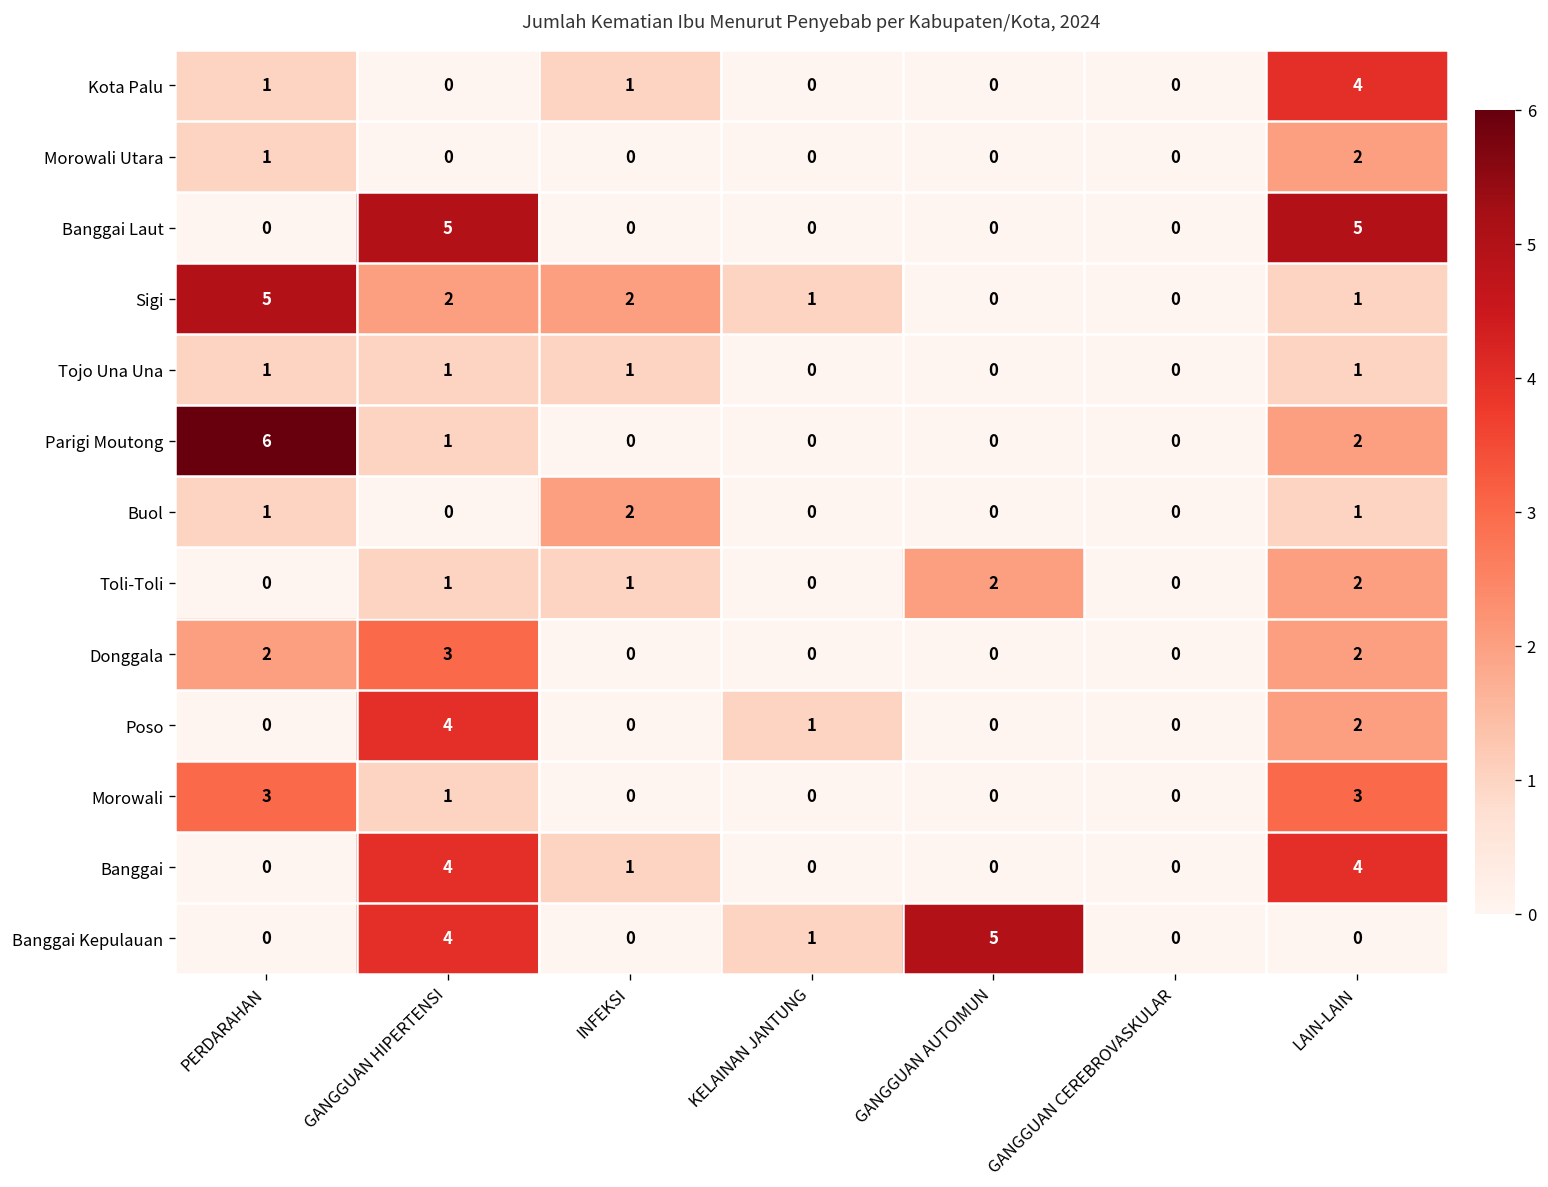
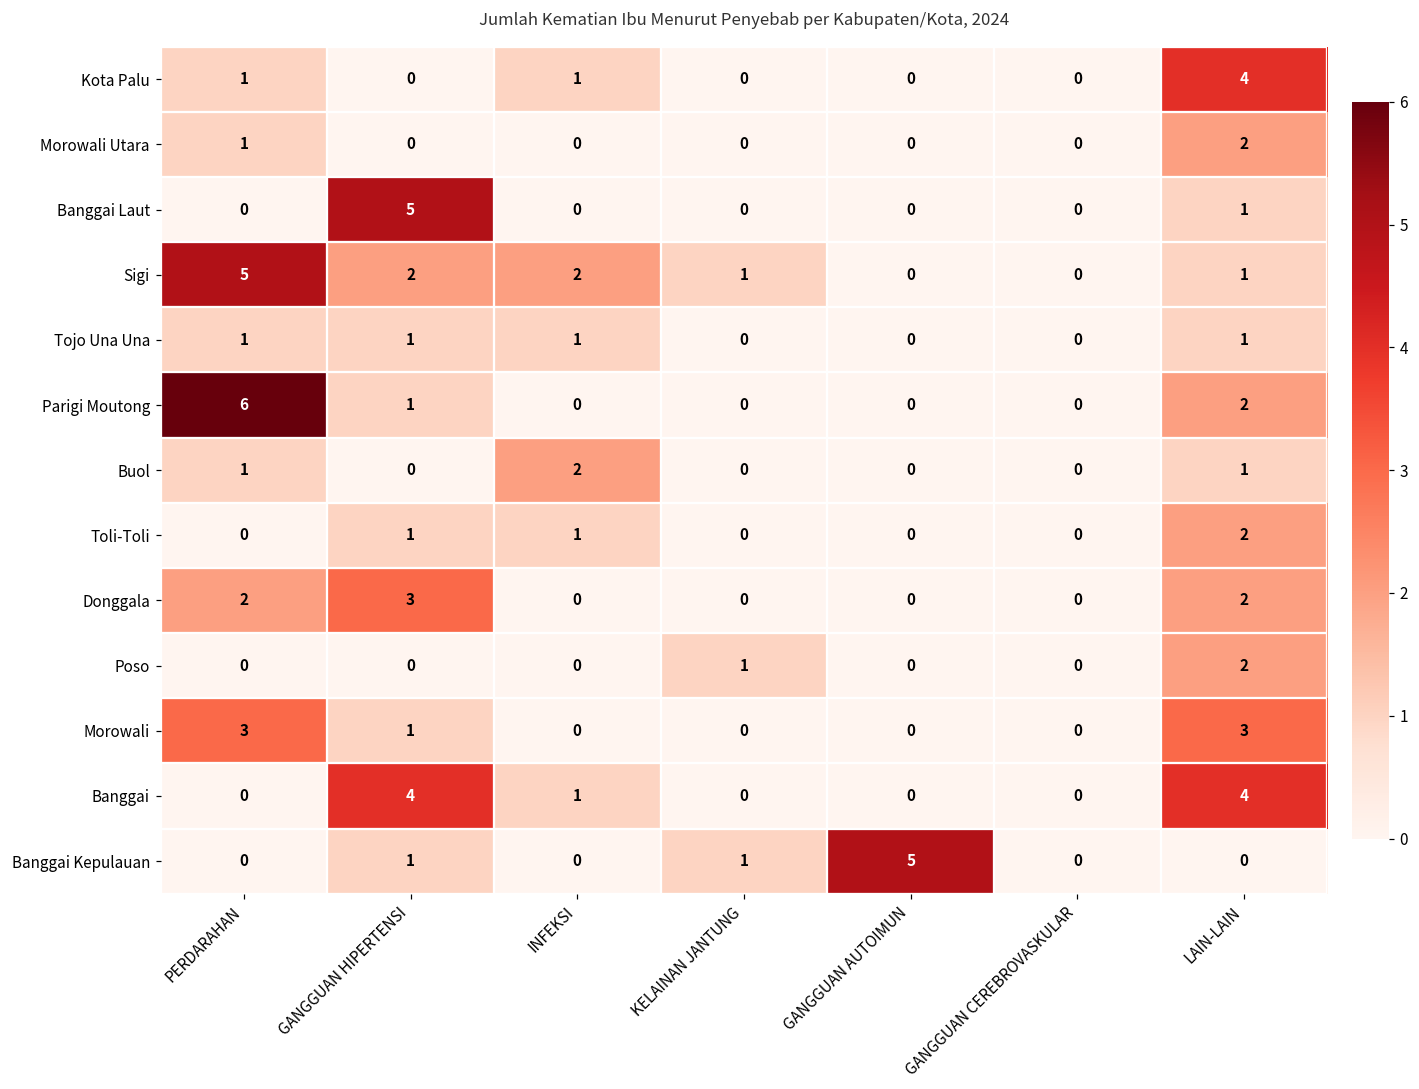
Banggai Laut, LAIN-LAIN: 5 -> 1
Toli-Toli, GANGGUAN AUTOIMUN: 2 -> 0
Poso, GANGGUAN HIPERTENSI: 4 -> 0
Banggai Kepulauan, GANGGUAN HIPERTENSI: 4 -> 1
